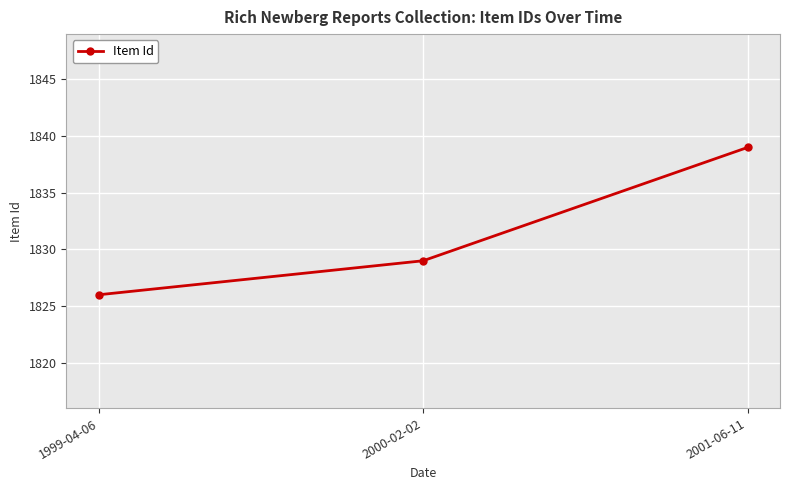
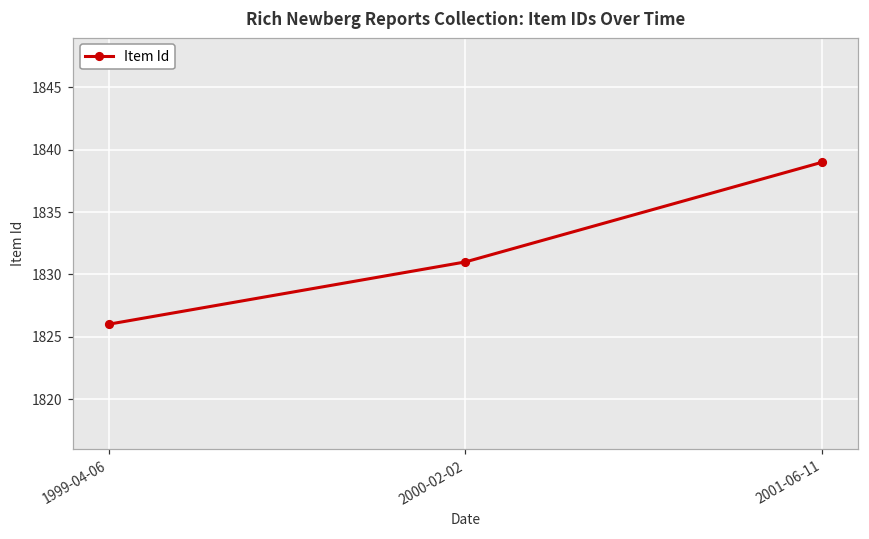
2000-02-02: 1829 -> 1831
